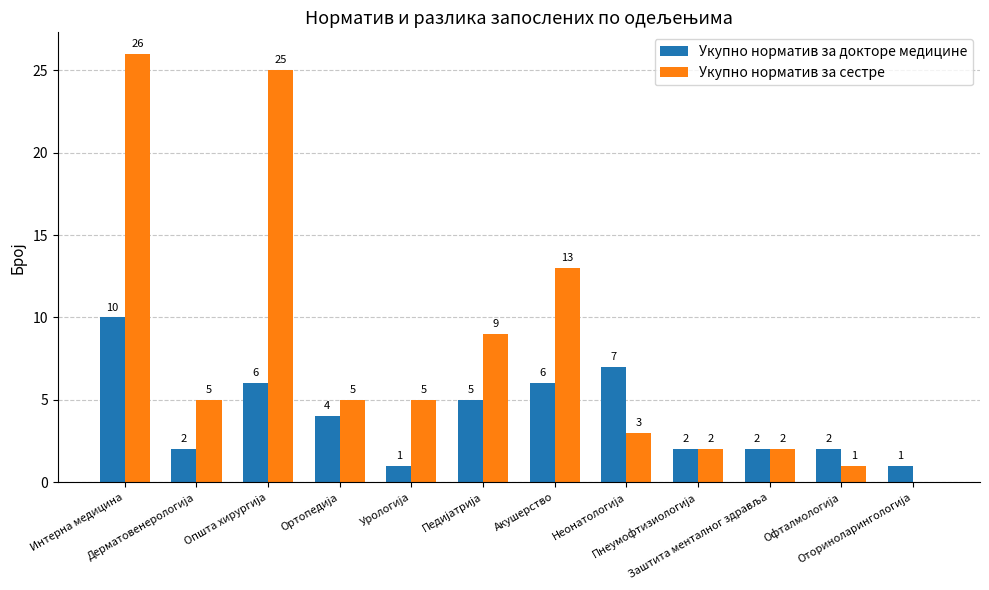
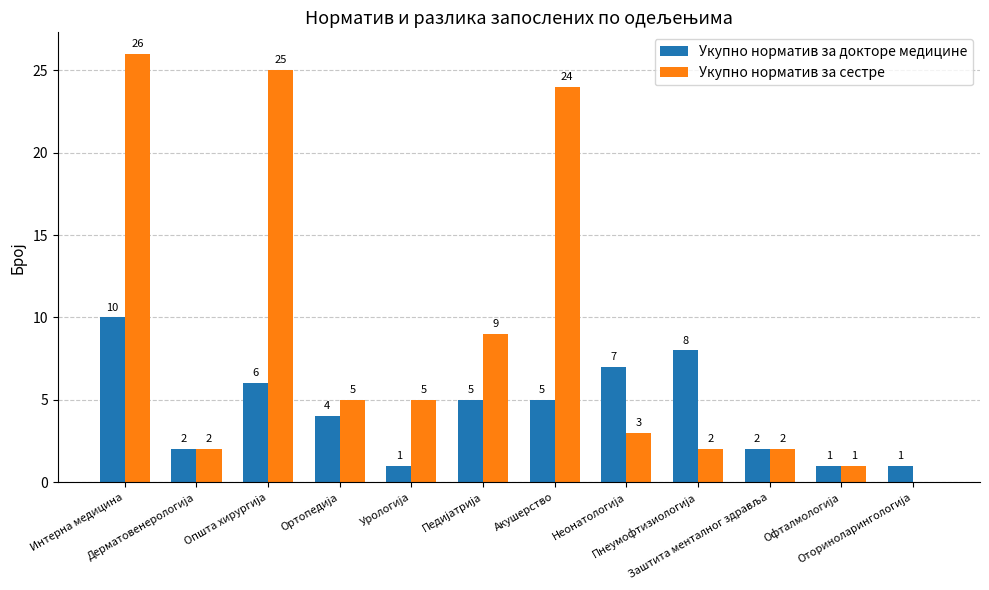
Укупно норматив за сестре, Дерматовенерологија: 5 -> 2
Укупно норматив за докторе медицине, Акушерство: 6 -> 5
Укупно норматив за сестре, Акушерство: 13 -> 24
Укупно норматив за докторе медицине, Пнеумофтизиологија: 2 -> 8
Укупно норматив за докторе медицине, Офталмологија: 2 -> 1
